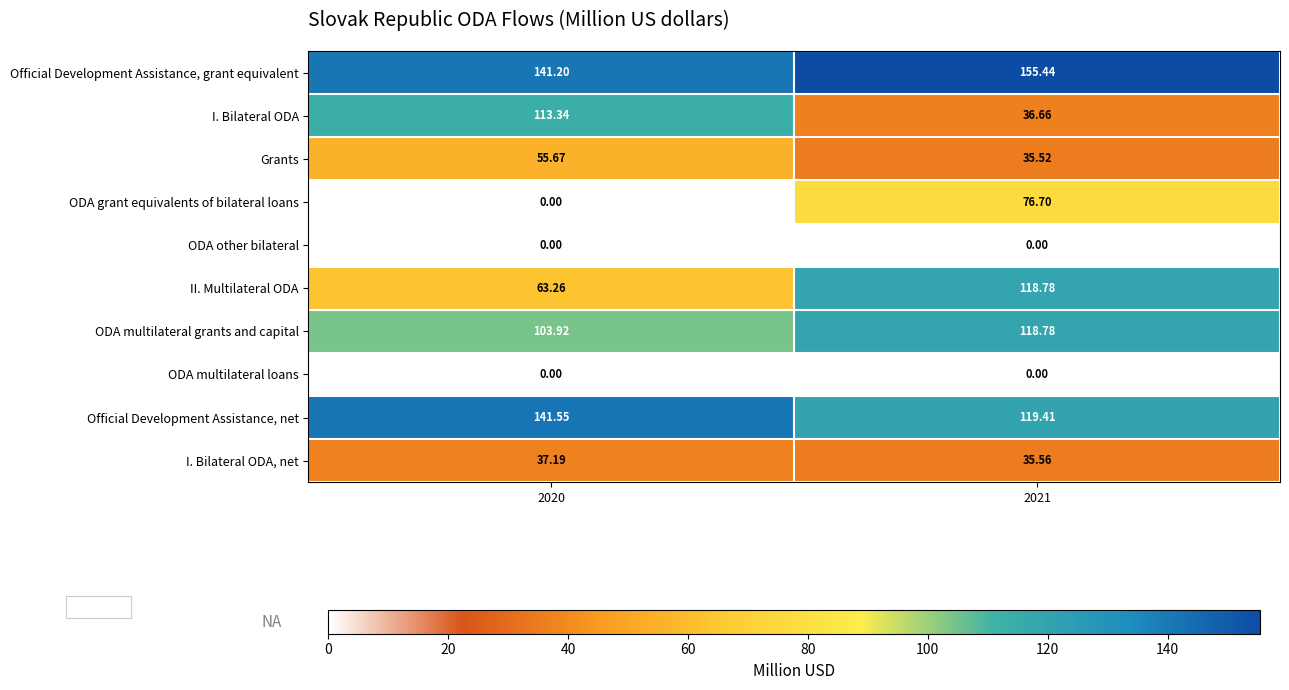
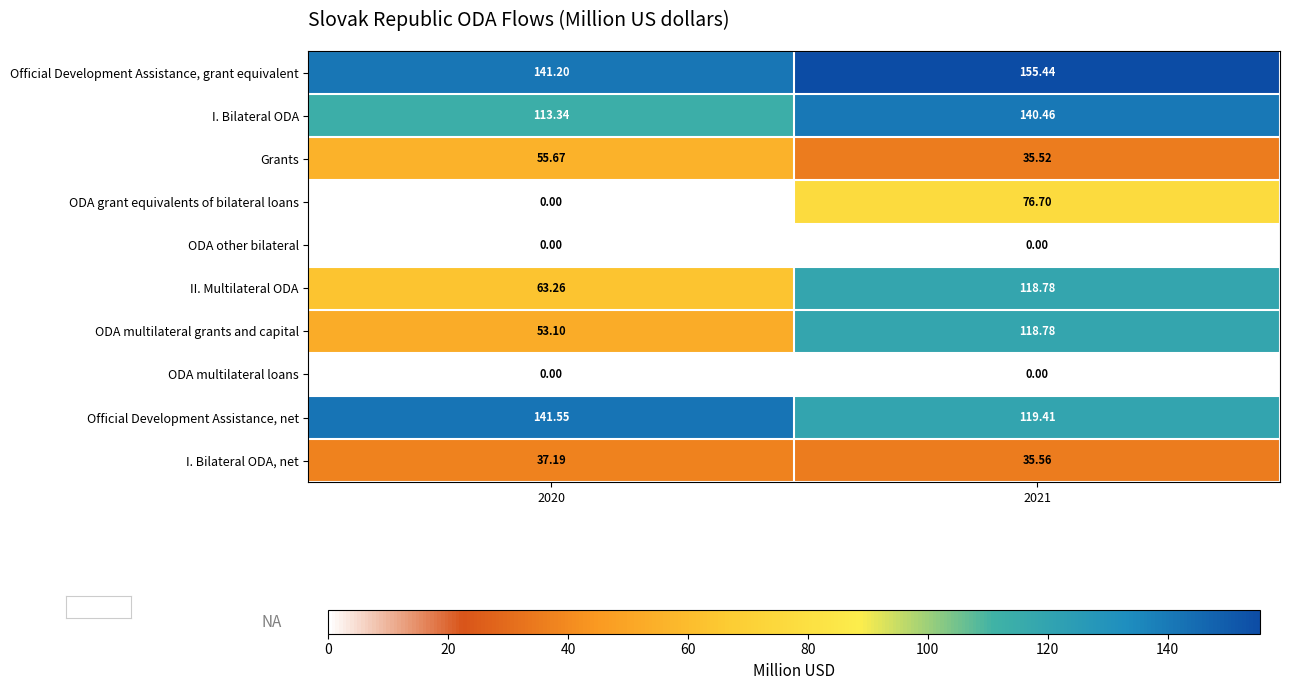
I. Bilateral ODA, 2021: 36.66 -> 140.46
ODA multilateral grants and capital, 2020: 103.92 -> 53.10
